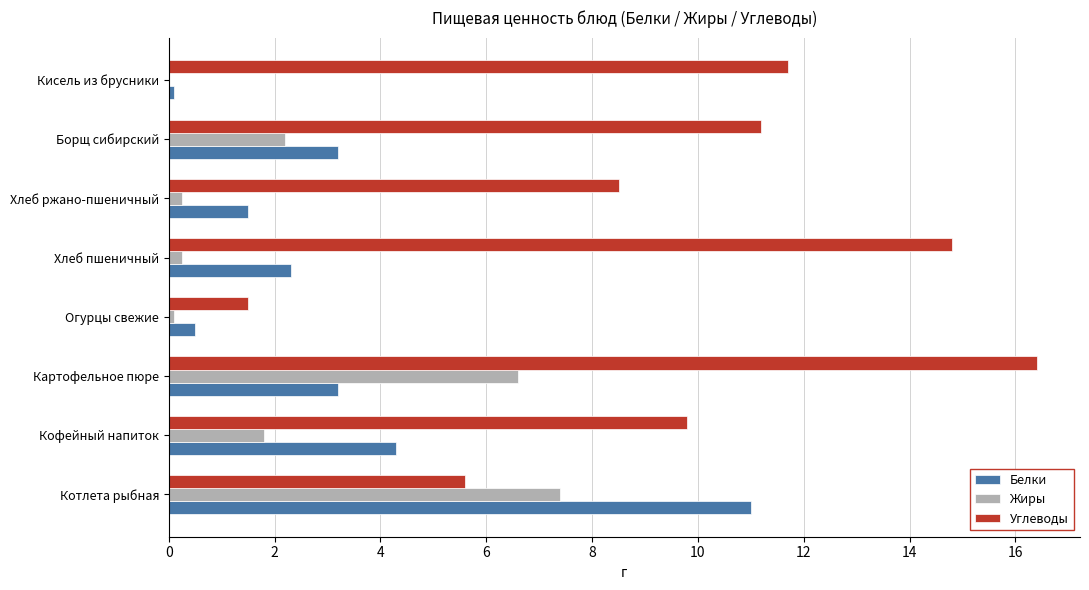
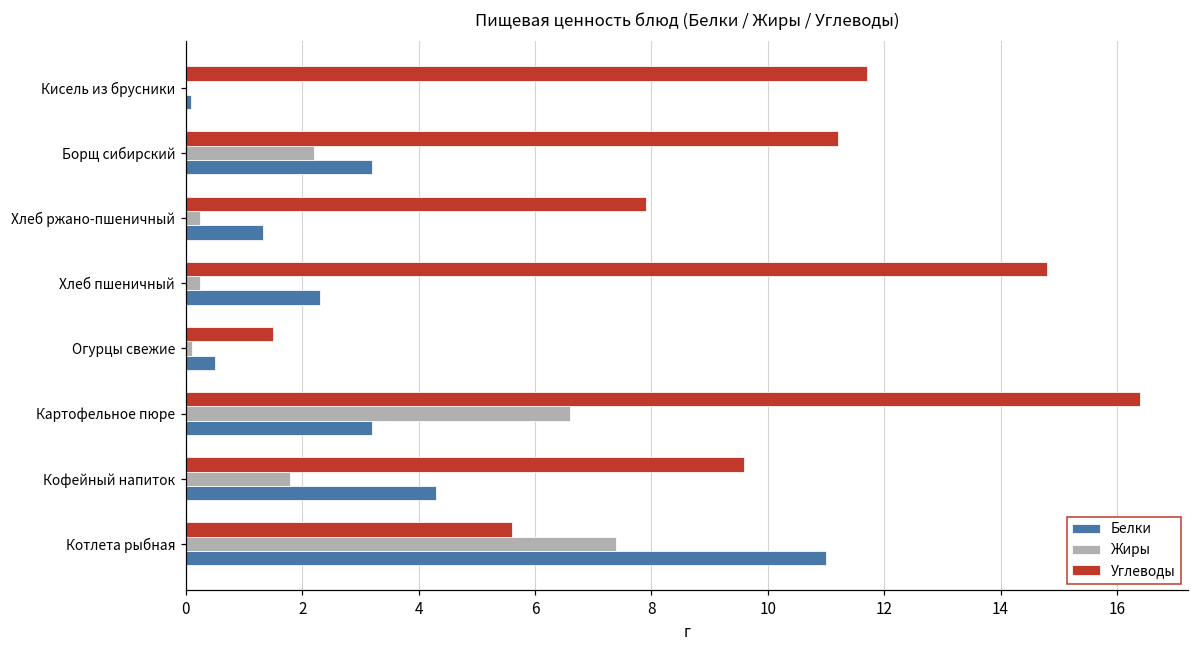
Углеводы, Хлеб ржано-пшеничный: 8.5 -> 7.9
Белки, Хлеб ржано-пшеничный: 1.5 -> 1.3
Углеводы, Кофейный напиток: 9.8 -> 9.6
